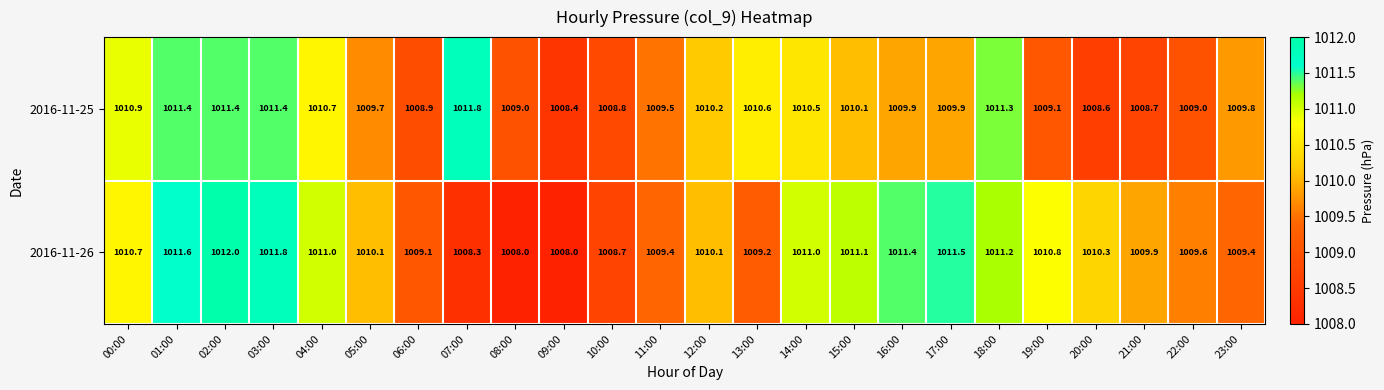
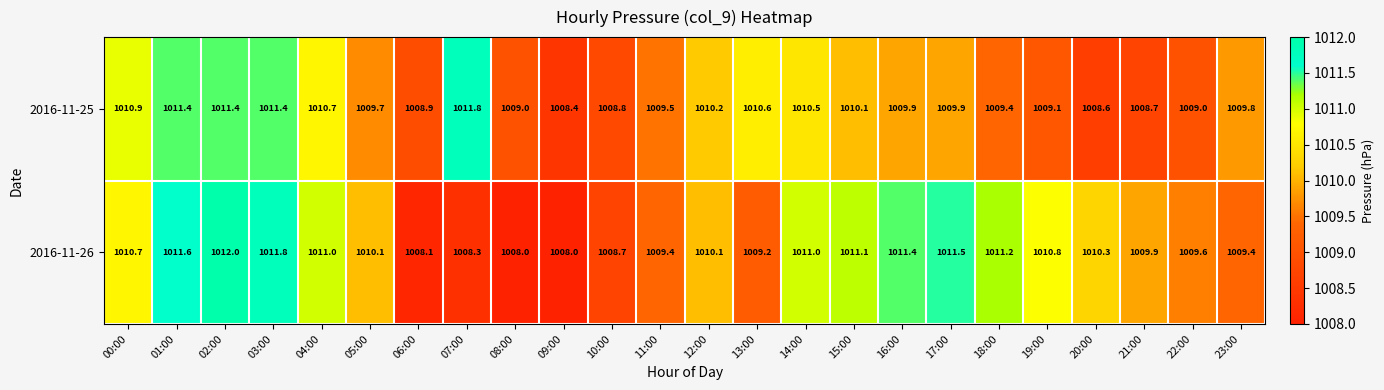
2016-11-25, 18:00: 1011.3 -> 1009.4
2016-11-26, 06:00: 1009.1 -> 1008.1
